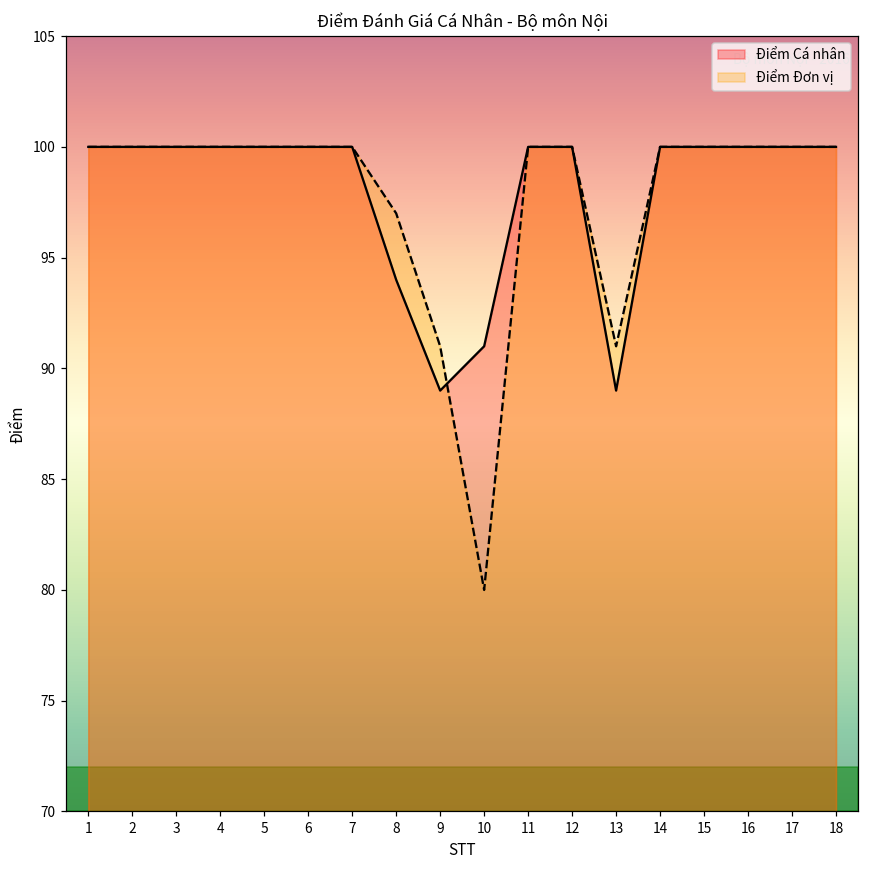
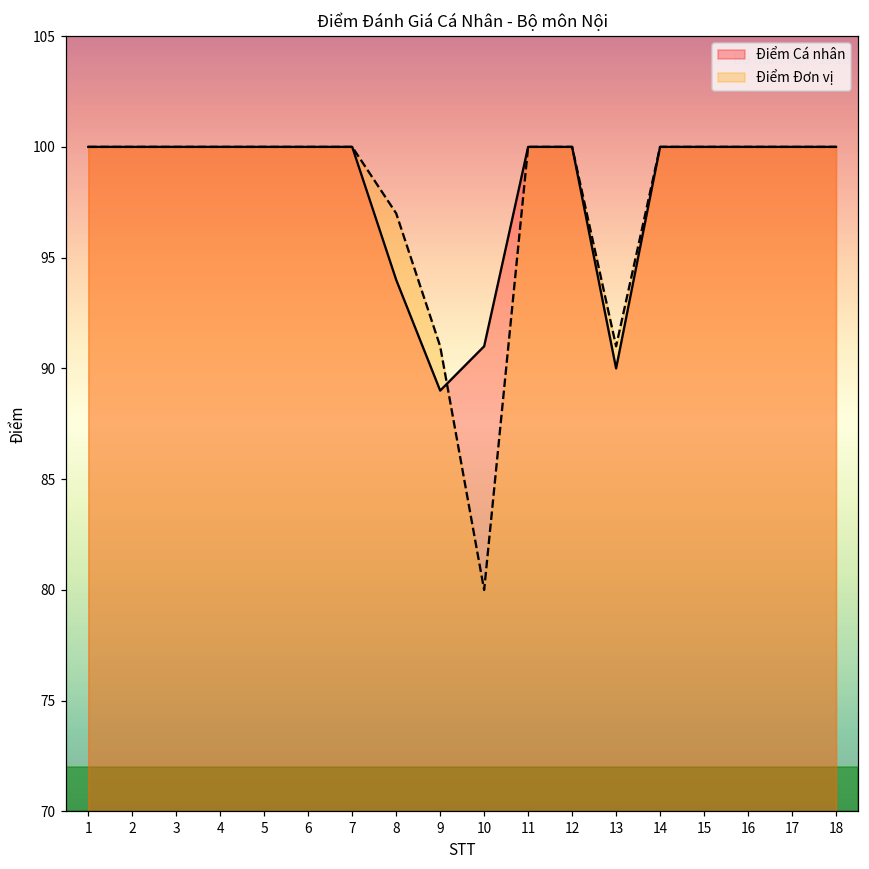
Điểm Cá nhân, 13: 89 -> 90
